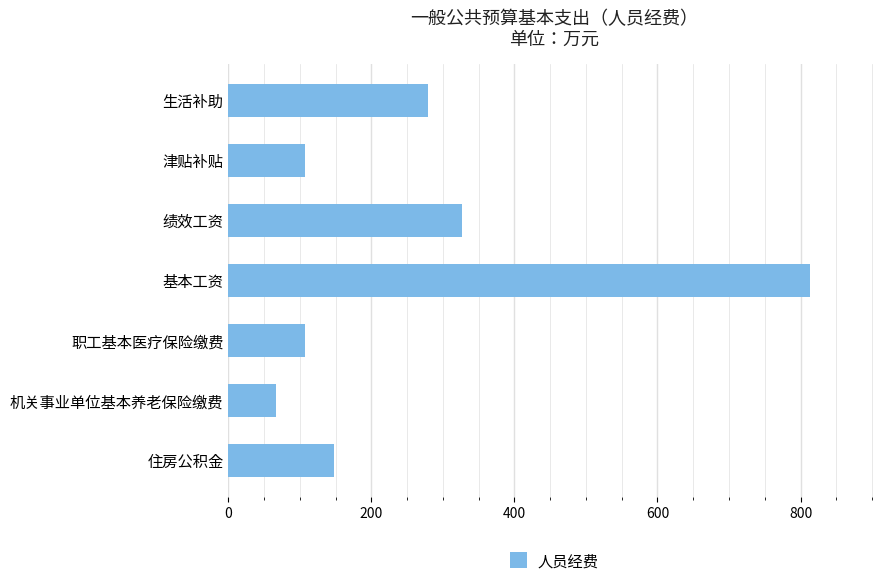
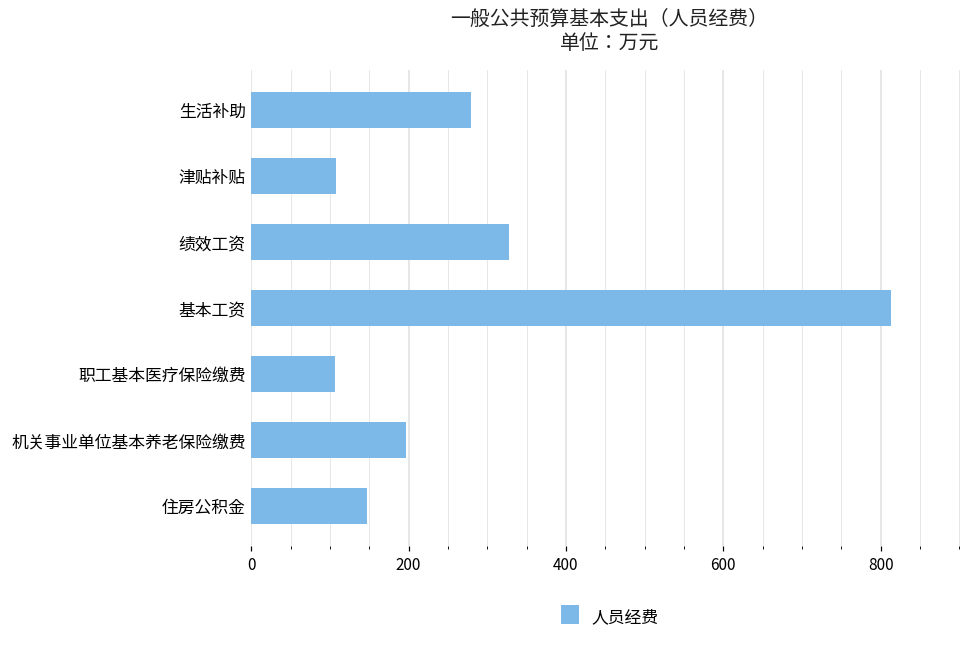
机关事业单位基本养老保险缴费: 70 -> 200
